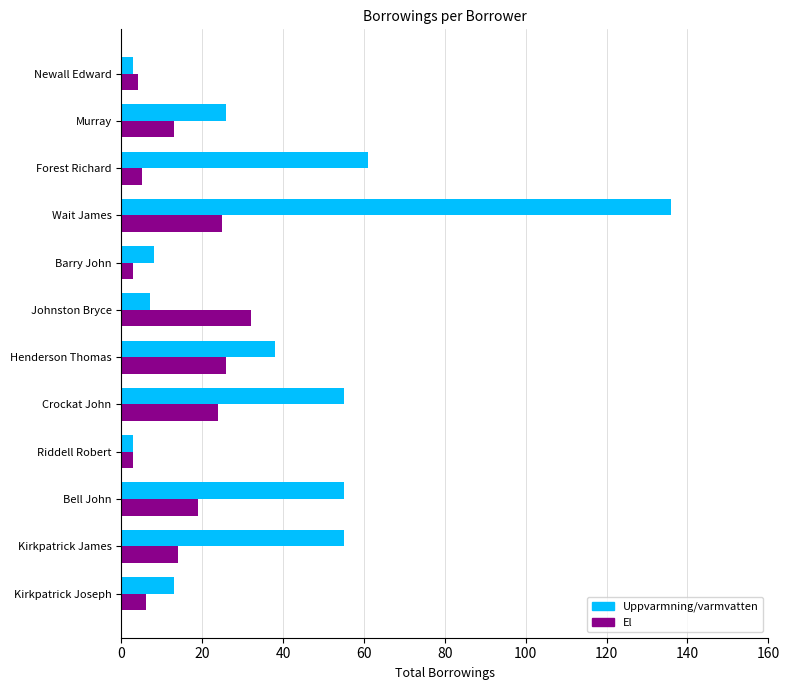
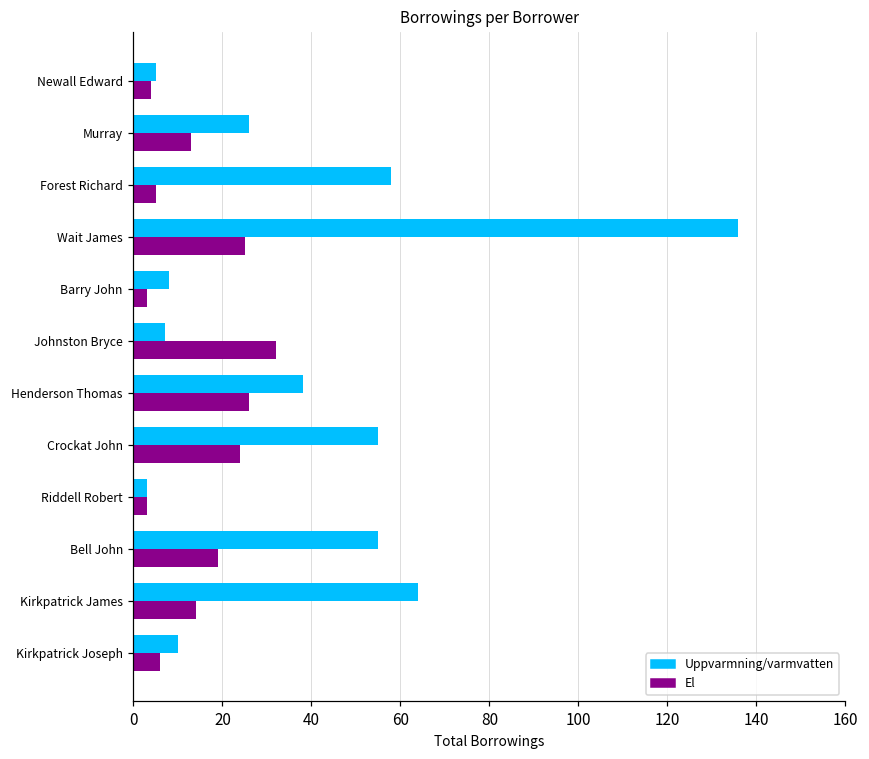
Uppvarmning/varmvatten, Newall Edward: 3 -> 5
Uppvarmning/varmvatten, Forest Richard: 61 -> 58
Uppvarmning/varmvatten, Kirkpatrick James: 55 -> 64
Uppvarmning/varmvatten, Kirkpatrick Joseph: 13 -> 10
